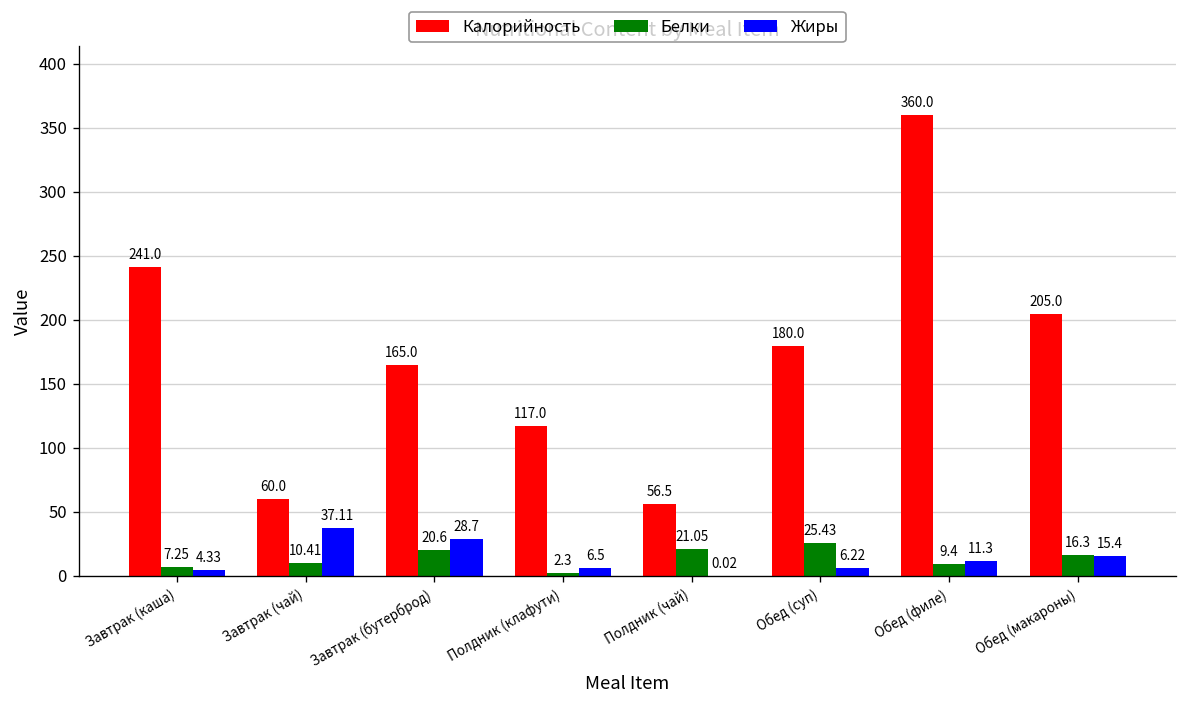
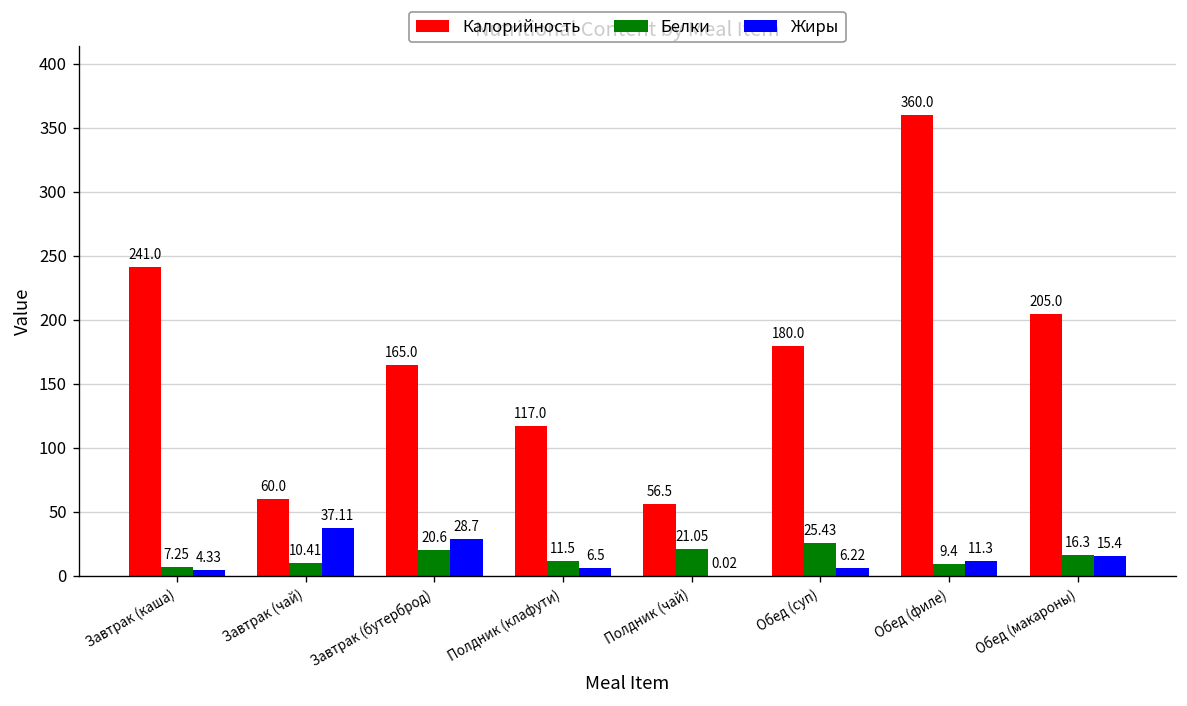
Белки, Полдник (клафути): 2.3 -> 11.5
